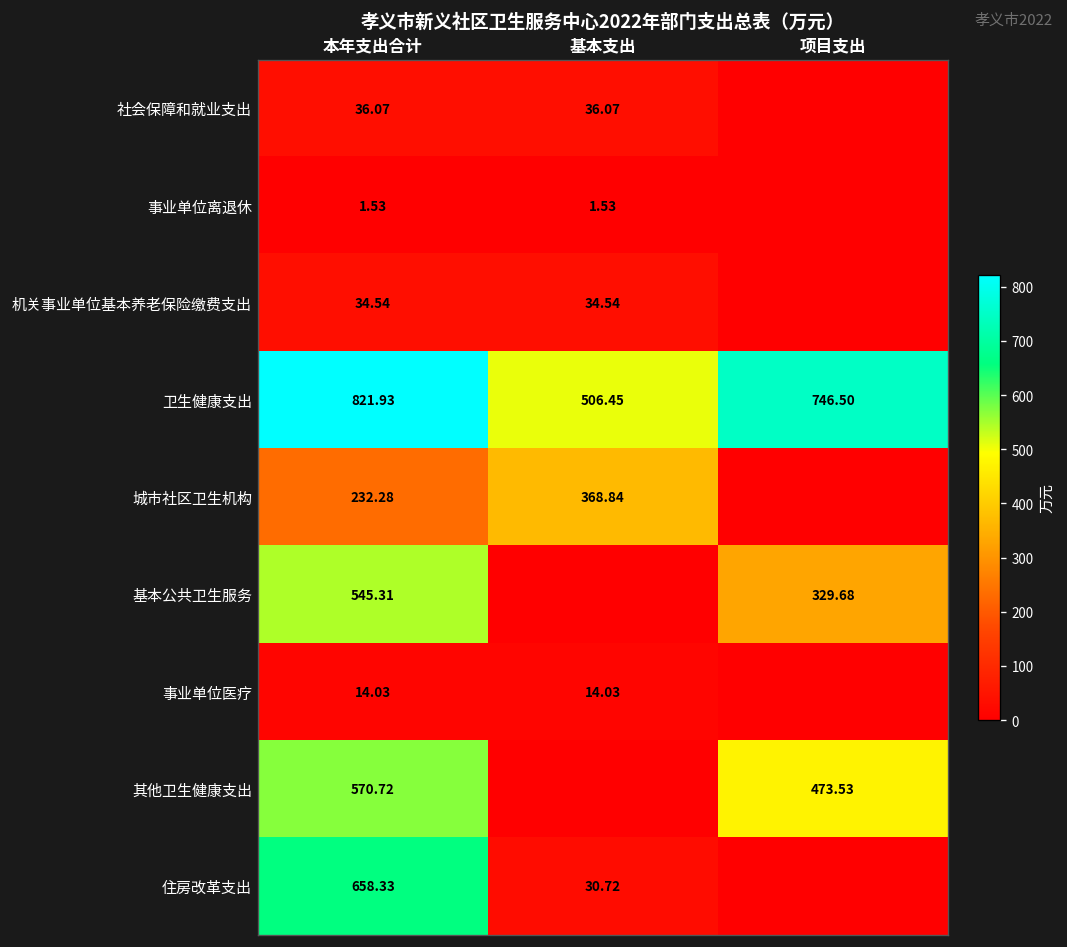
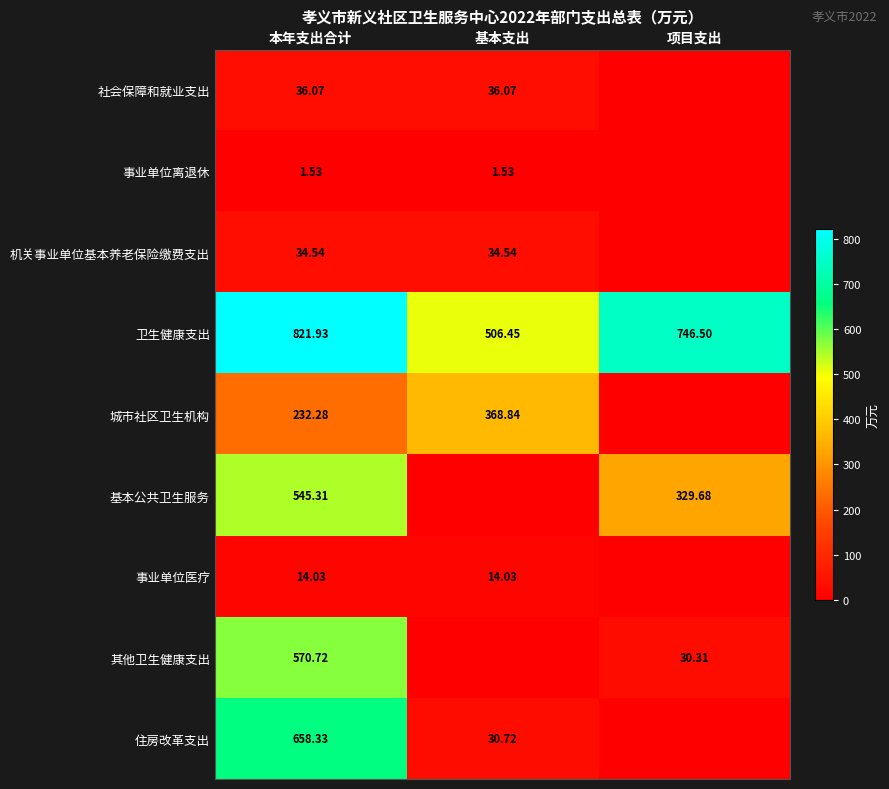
其他卫生健康支出, 项目支出: 473.53 -> 30.31
